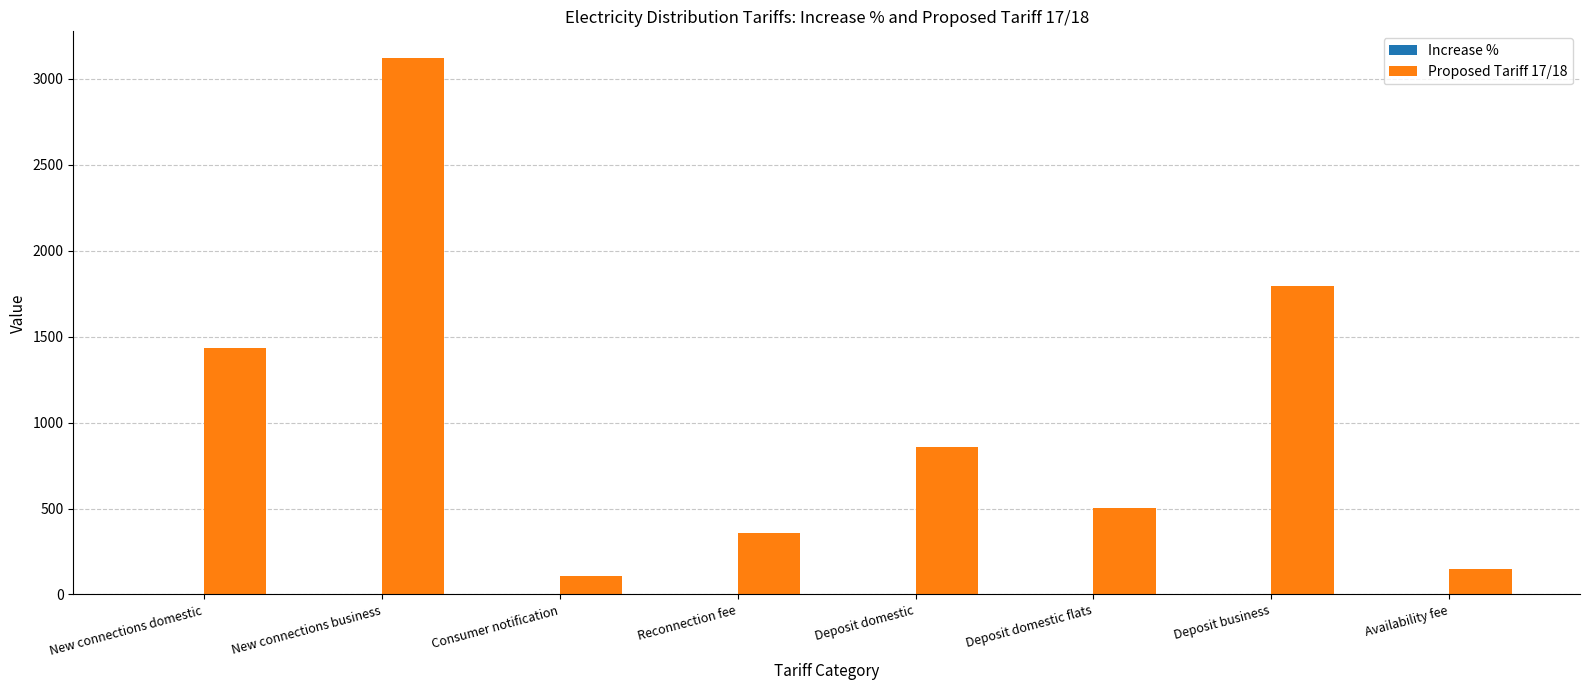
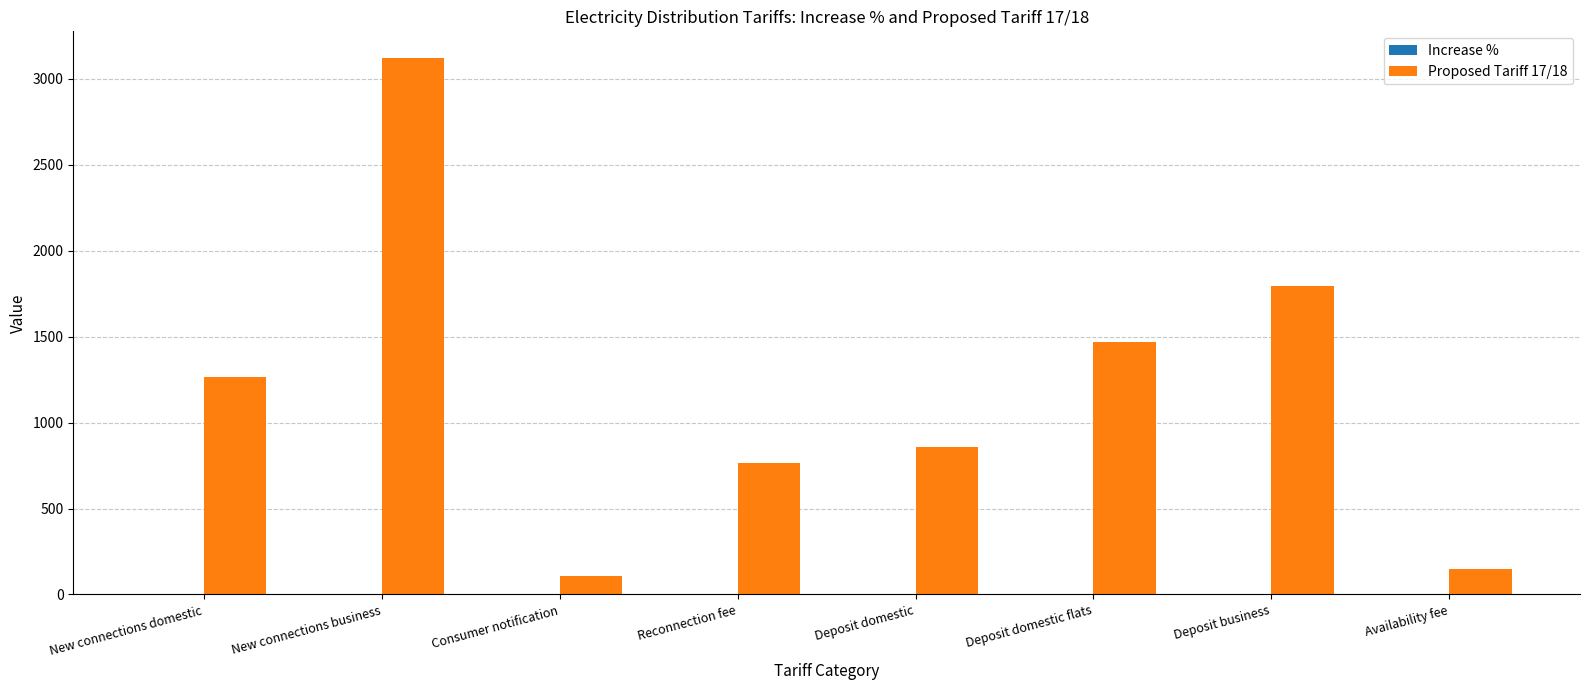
Proposed Tariff 17/18, New connections domestic: 1430 -> 1270
Proposed Tariff 17/18, Reconnection fee: 360 -> 760
Proposed Tariff 17/18, Deposit domestic flats: 500 -> 1470
